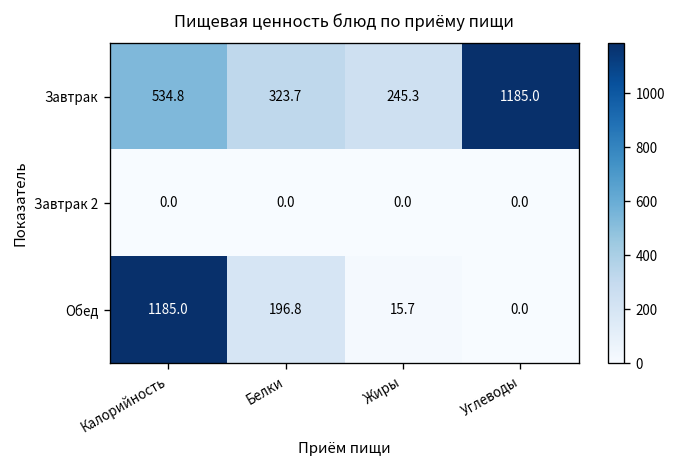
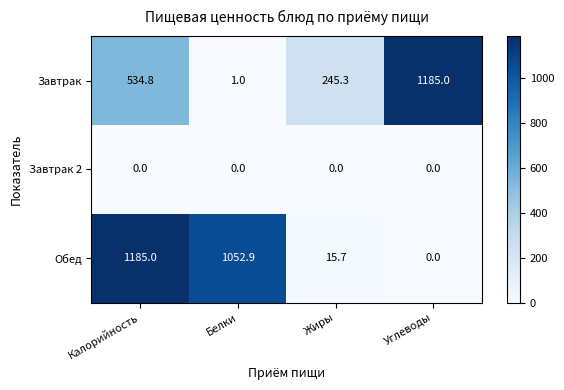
Завтрак, Белки: 323.7 -> 1.0
Обед, Белки: 196.8 -> 1052.9
